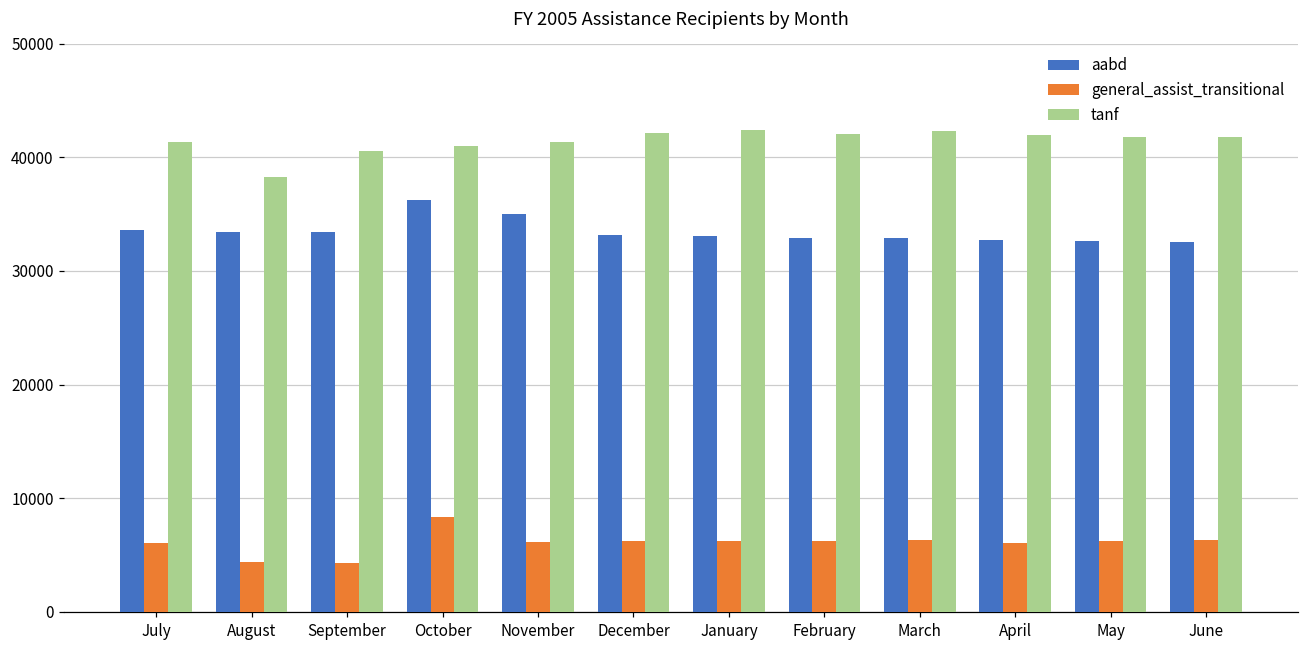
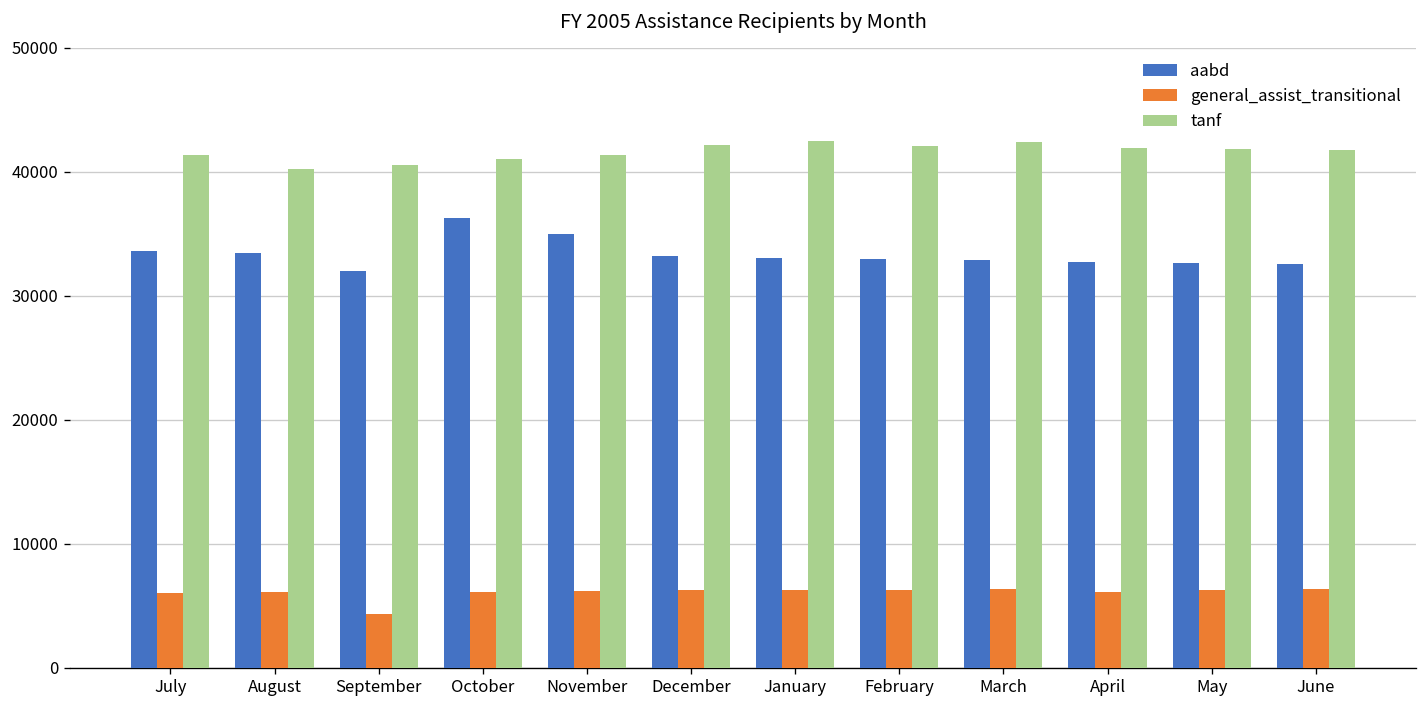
general_assist_transitional, August: 4400 -> 6100
tanf, August: 38300 -> 40200
aabd, September: 33400 -> 32000
general_assist_transitional, October: 8300 -> 6100
